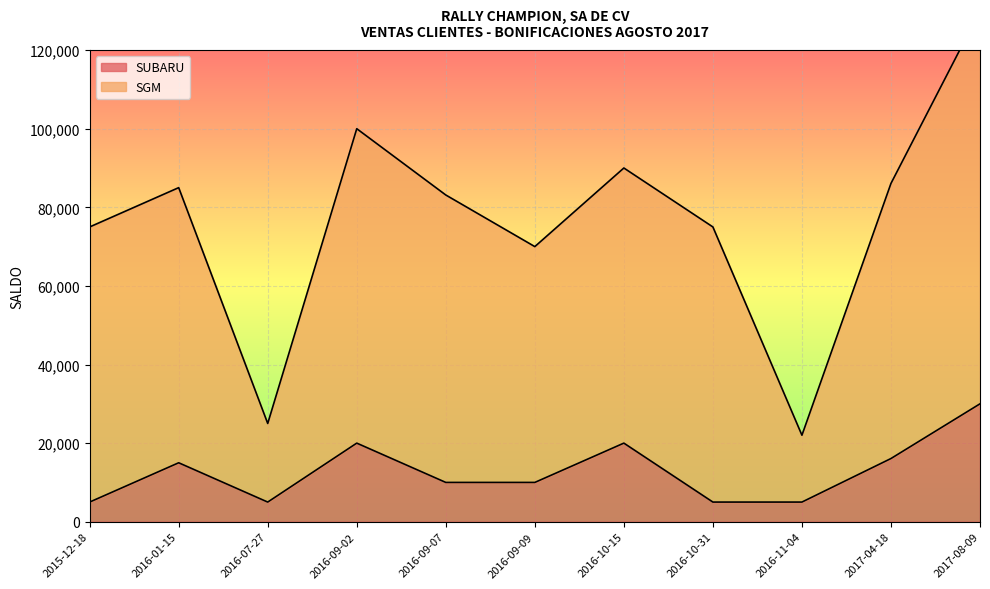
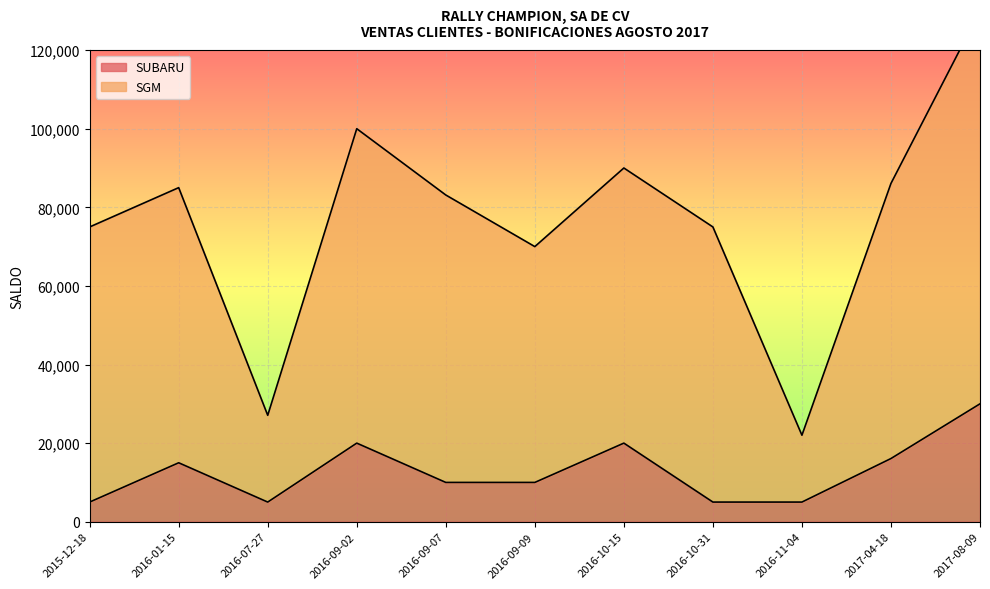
SGM, 2016-07-27: 20,000 -> 22,000
